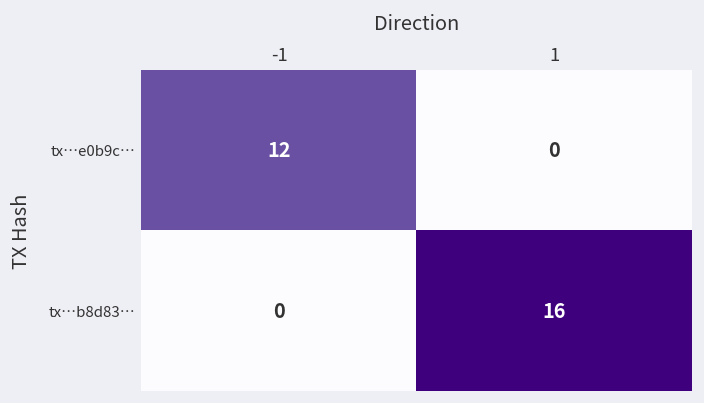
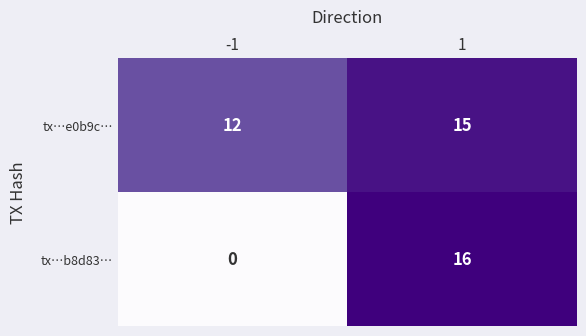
tx…e0b9c…, 1: 0 -> 15
